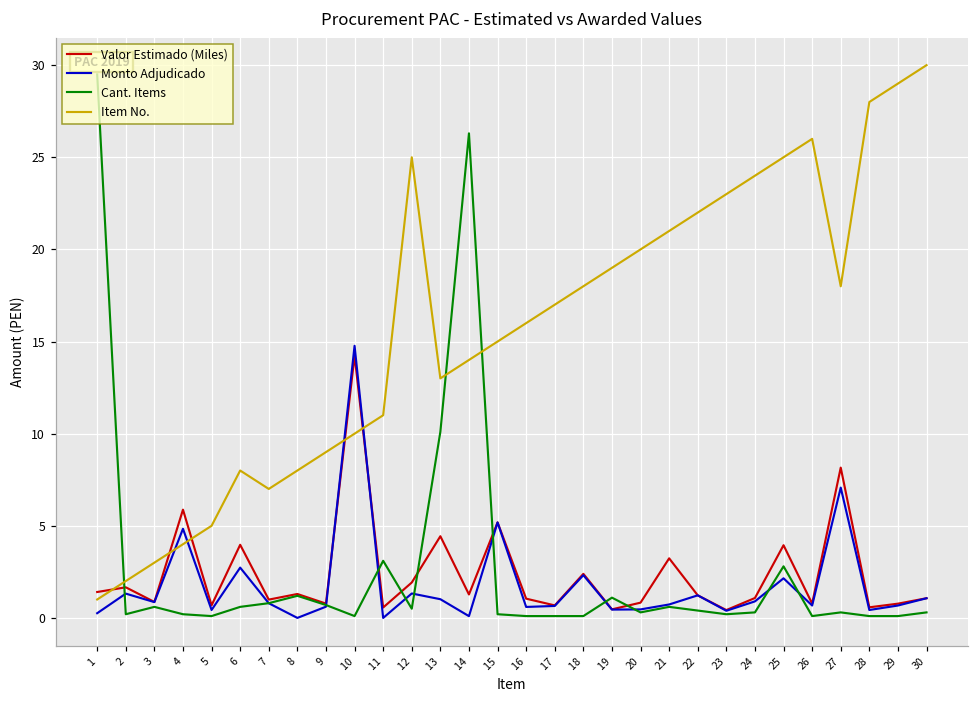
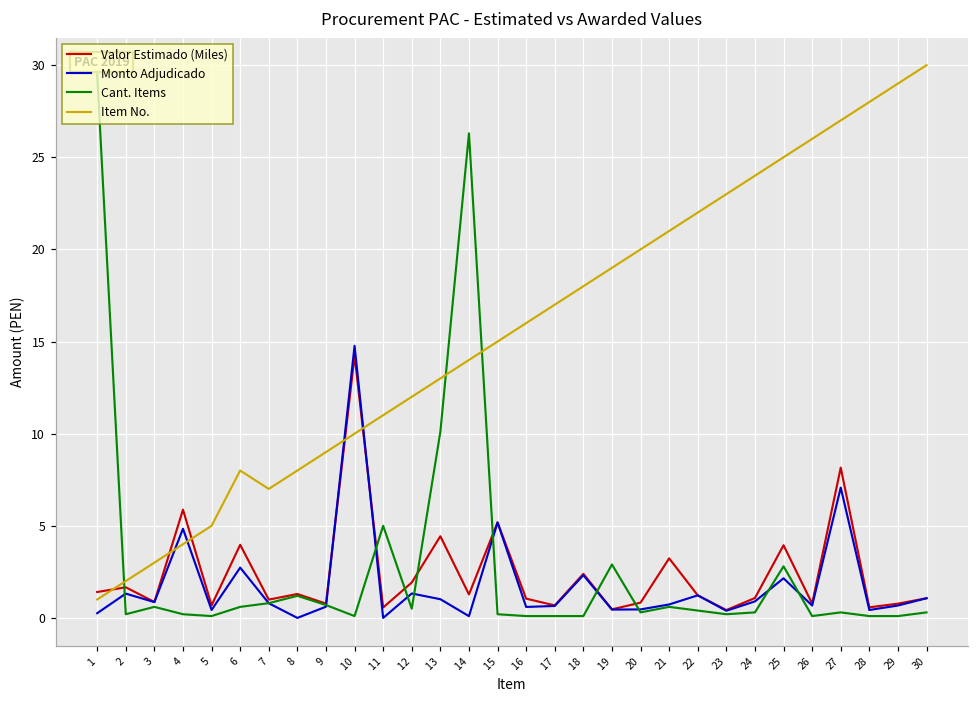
Cant. Items, 11: 3.1 -> 5.0
Item No., 12: 25 -> 12
Cant. Items, 19: 1.1 -> 2.9
Item No., 27: 18 -> 27
